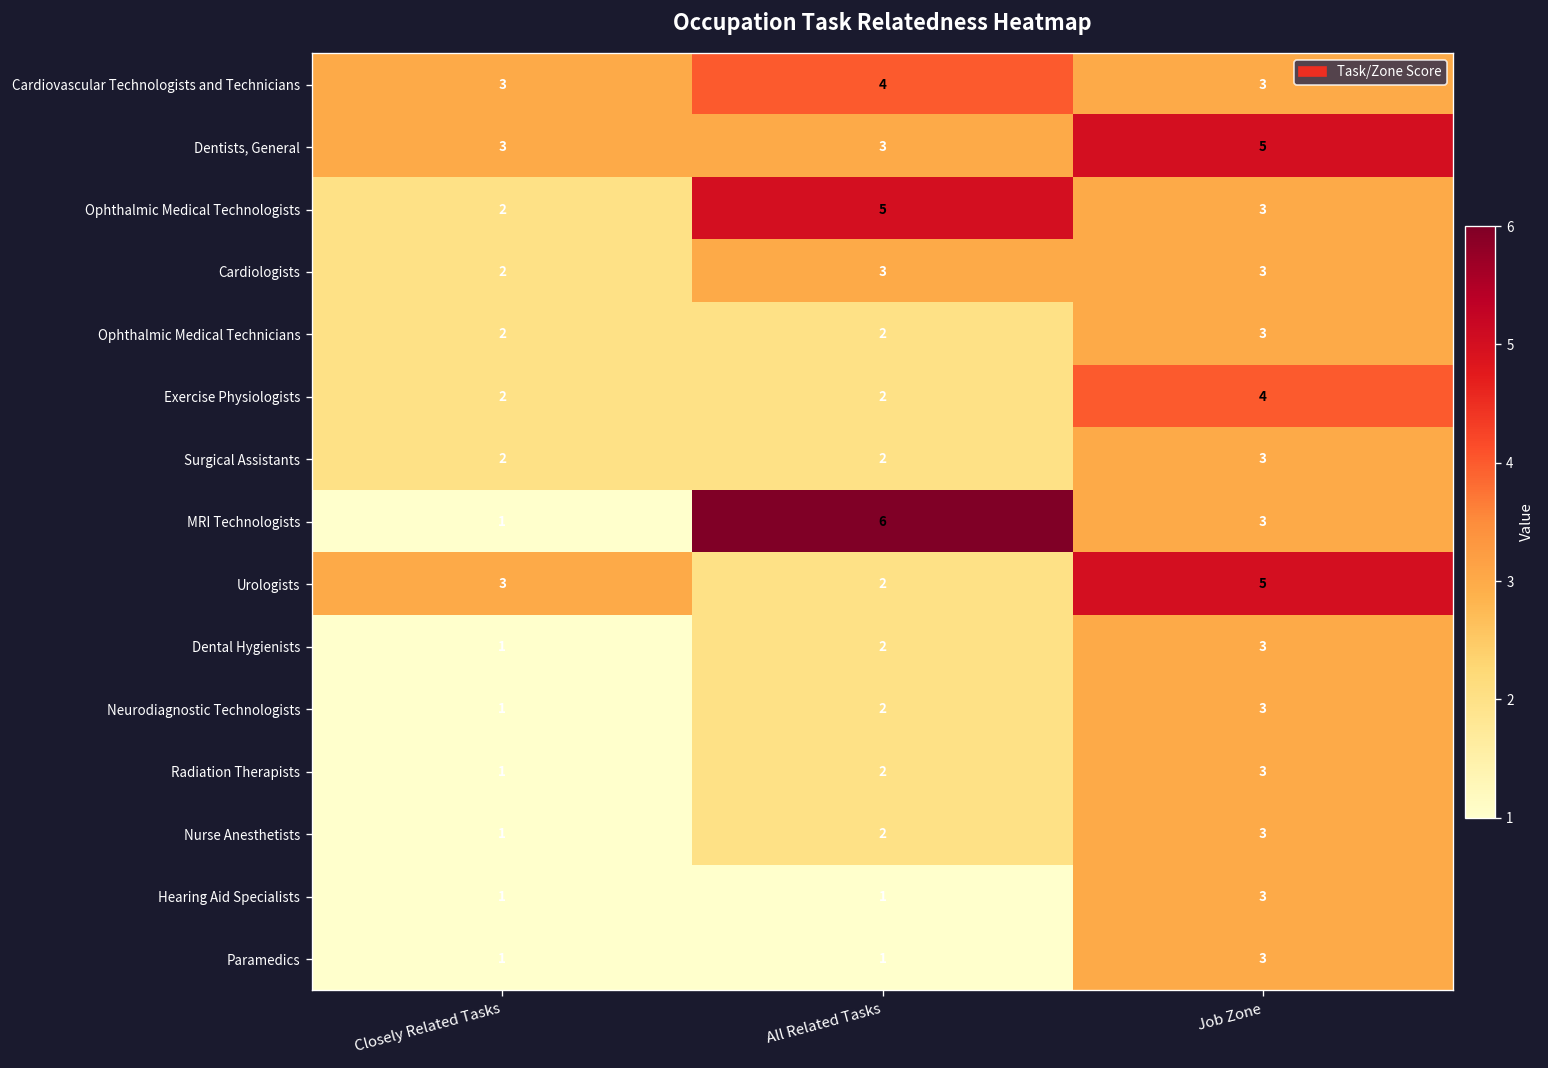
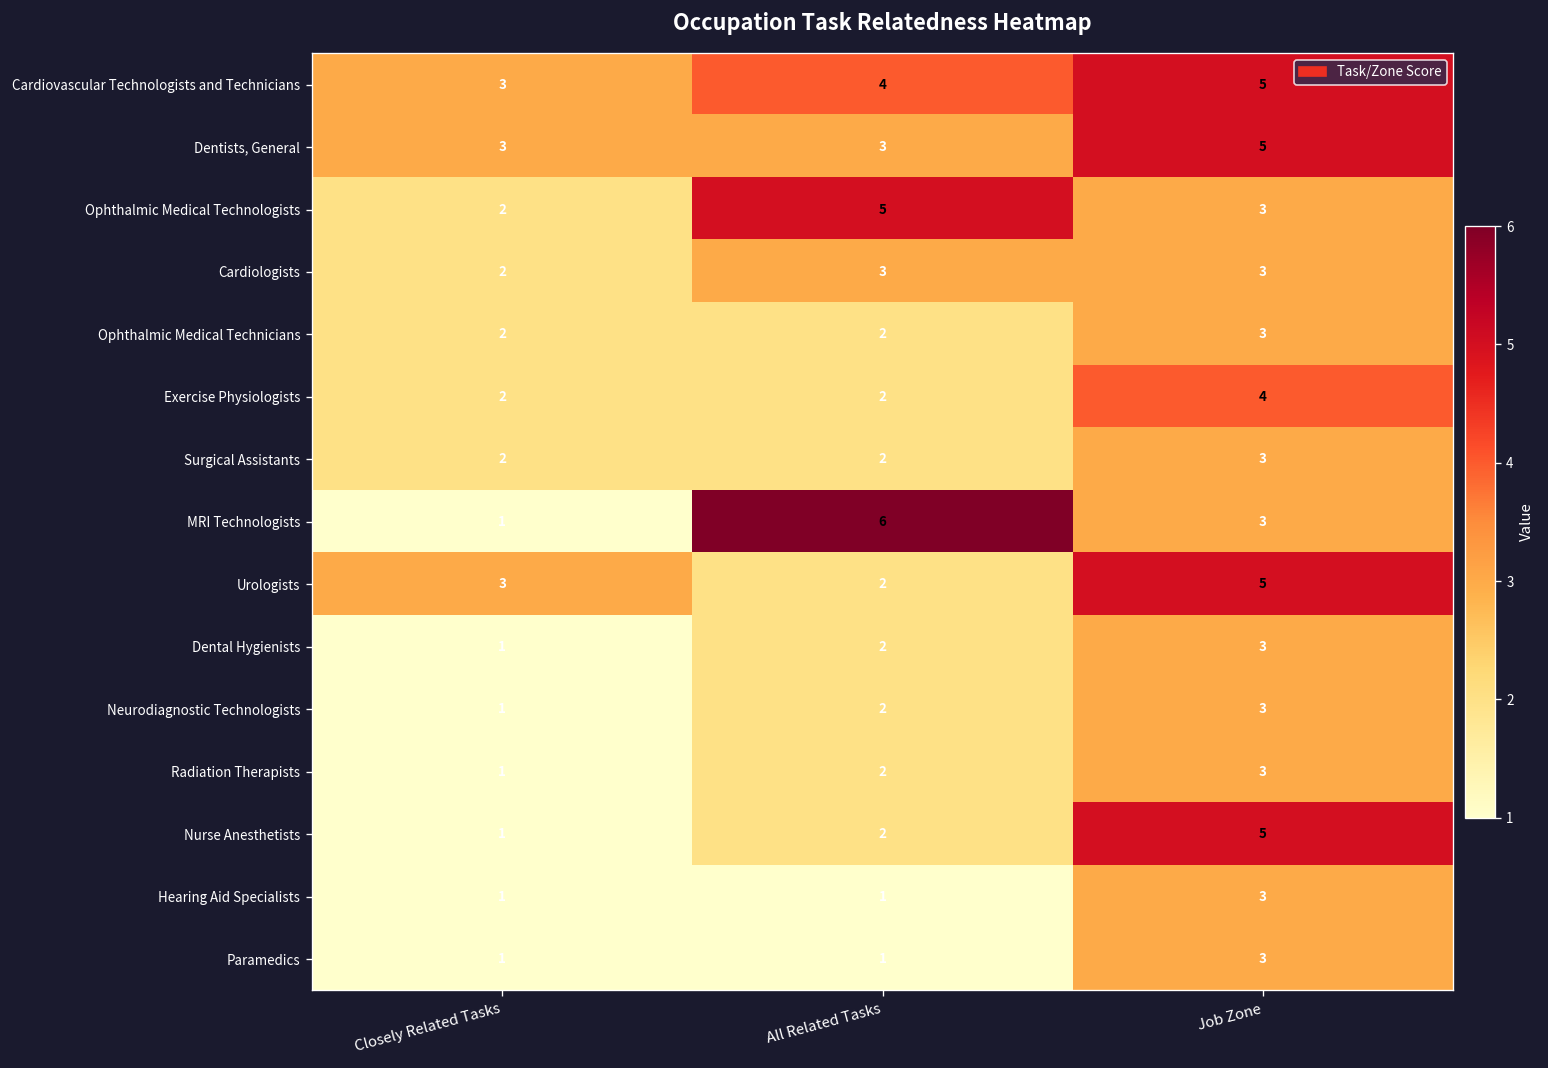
Cardiovascular Technologists and Technicians, Job Zone: 3 -> 5
Nurse Anesthetists, Job Zone: 3 -> 5
